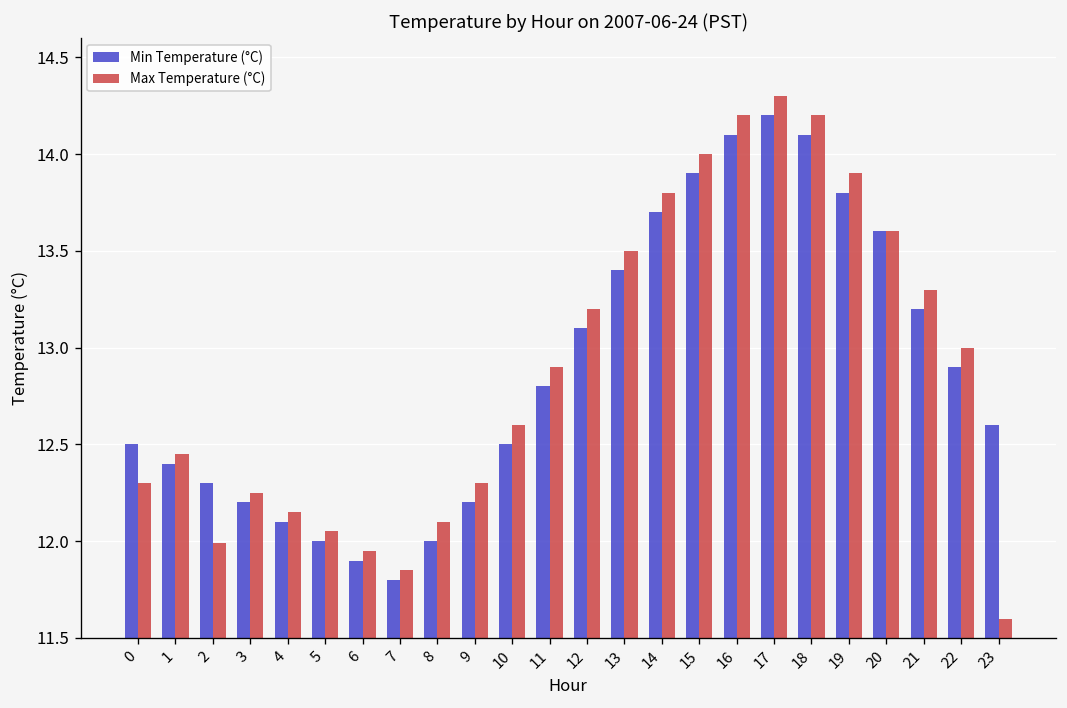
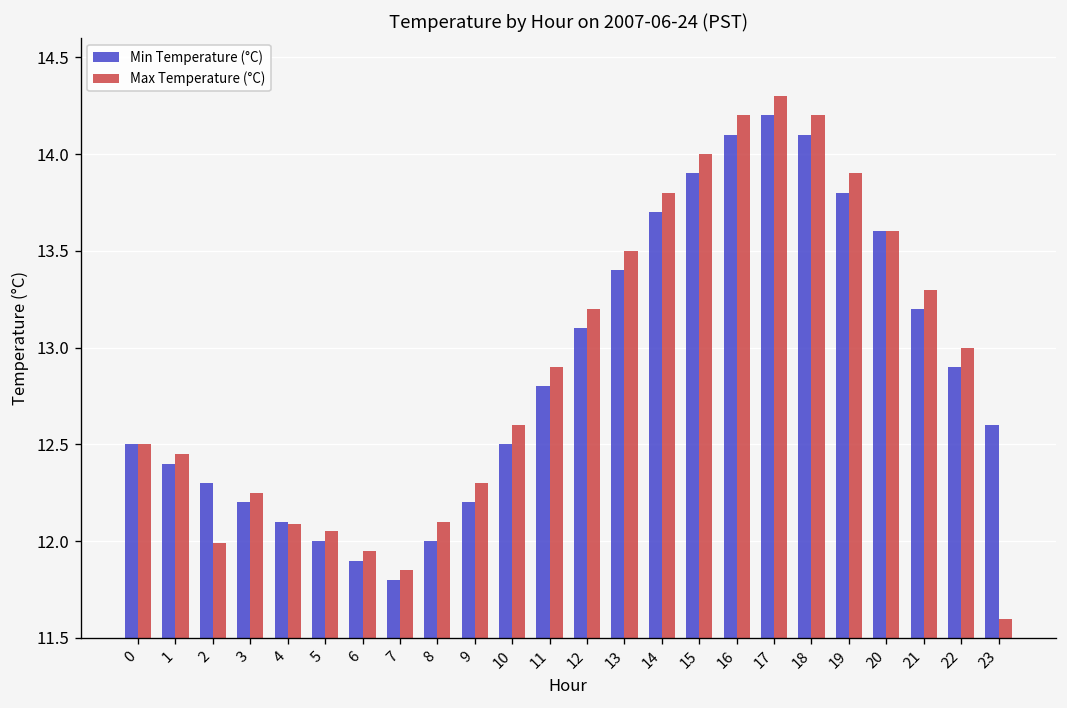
Max Temperature (°C), 0: 12.3 -> 12.5
Max Temperature (°C), 4: 12.15 -> 12.09
